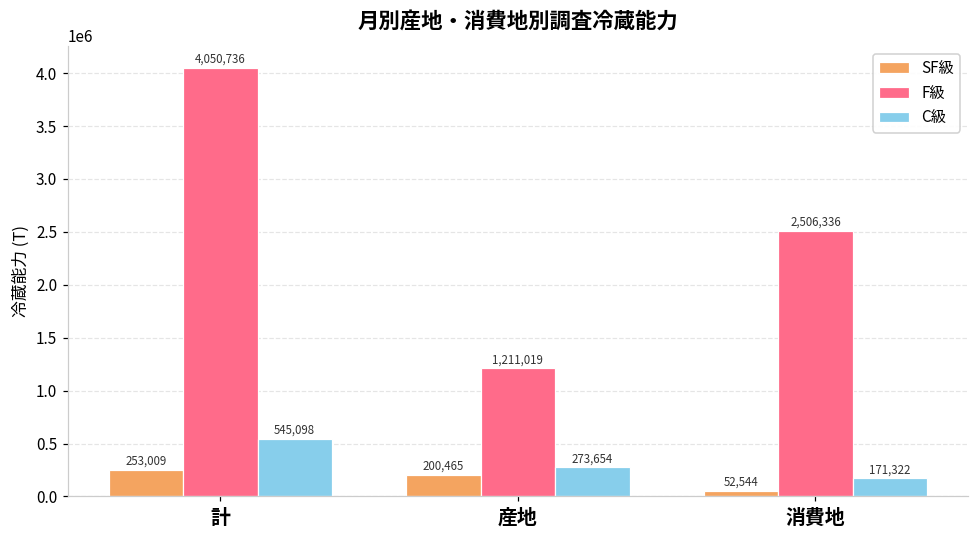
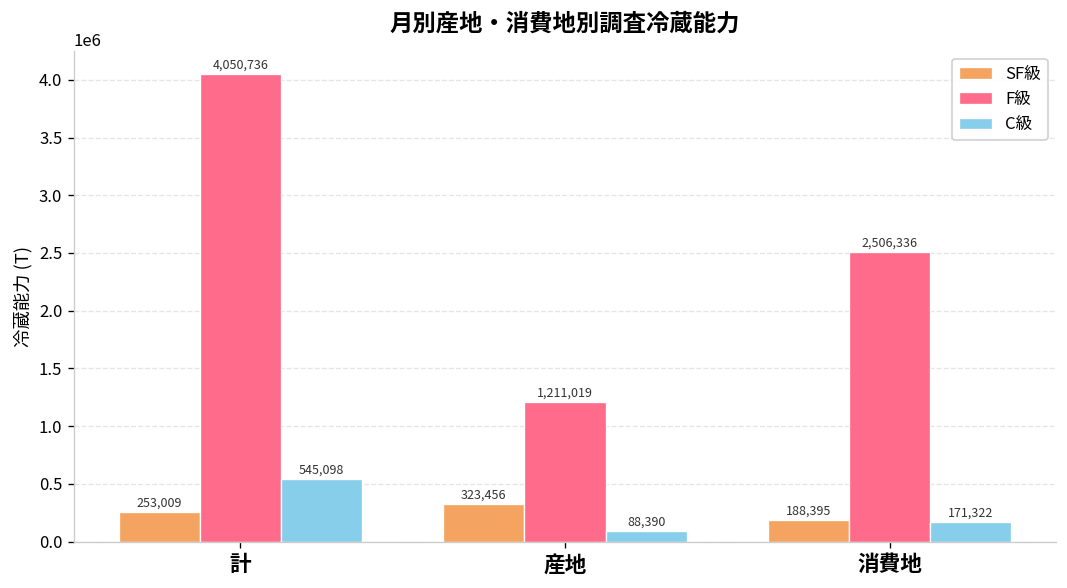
SF級, 産地: 200,465 -> 323,456
C級, 産地: 273,654 -> 88,390
SF級, 消費地: 52,544 -> 188,395
